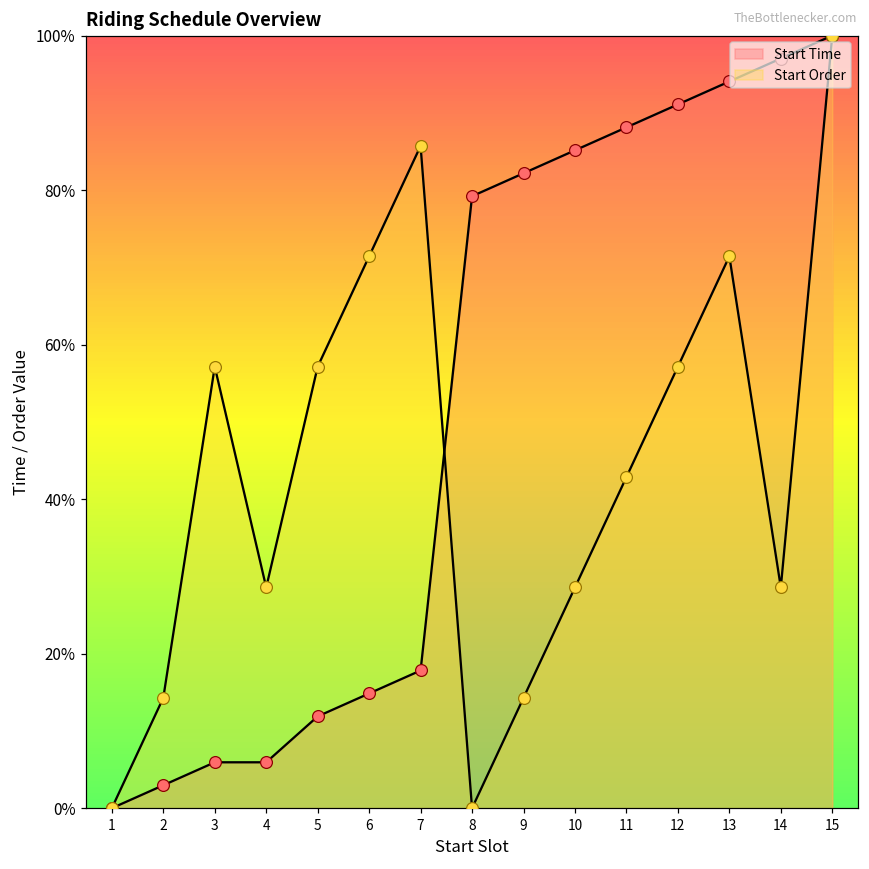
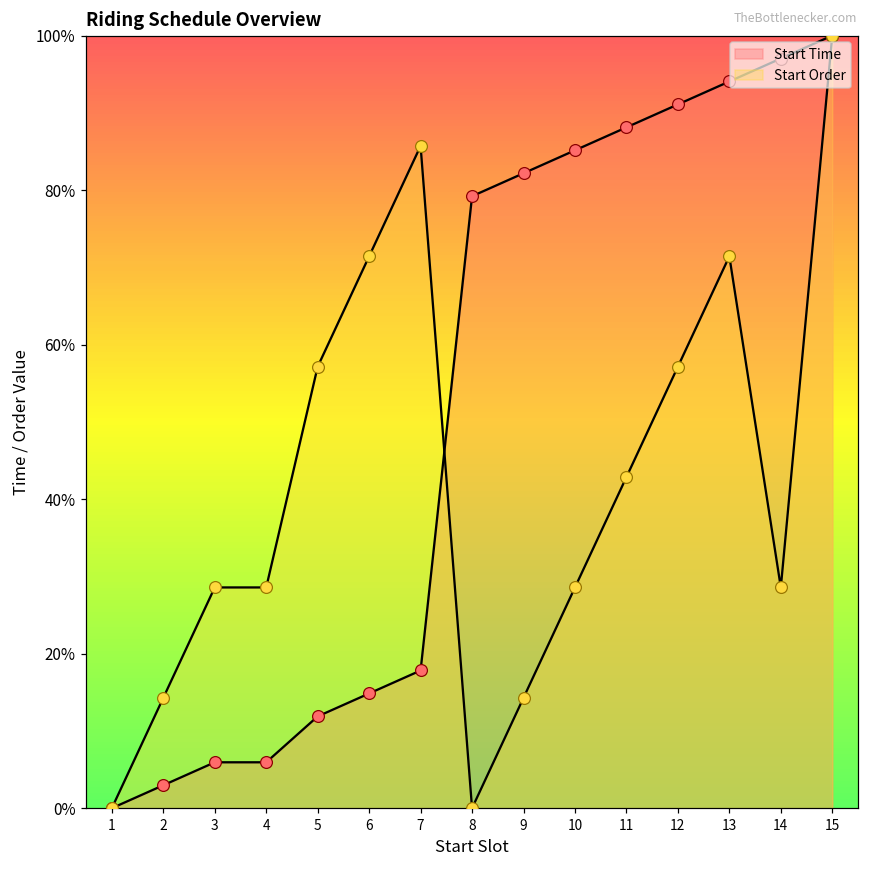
Start Order, 3: 57% -> 29%
